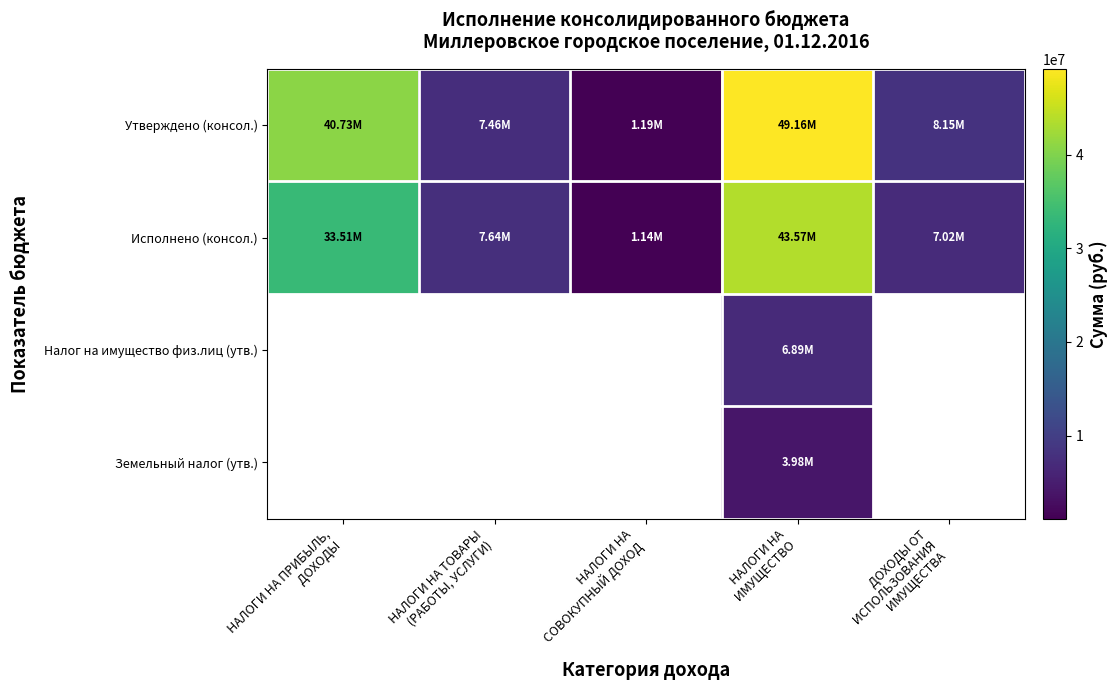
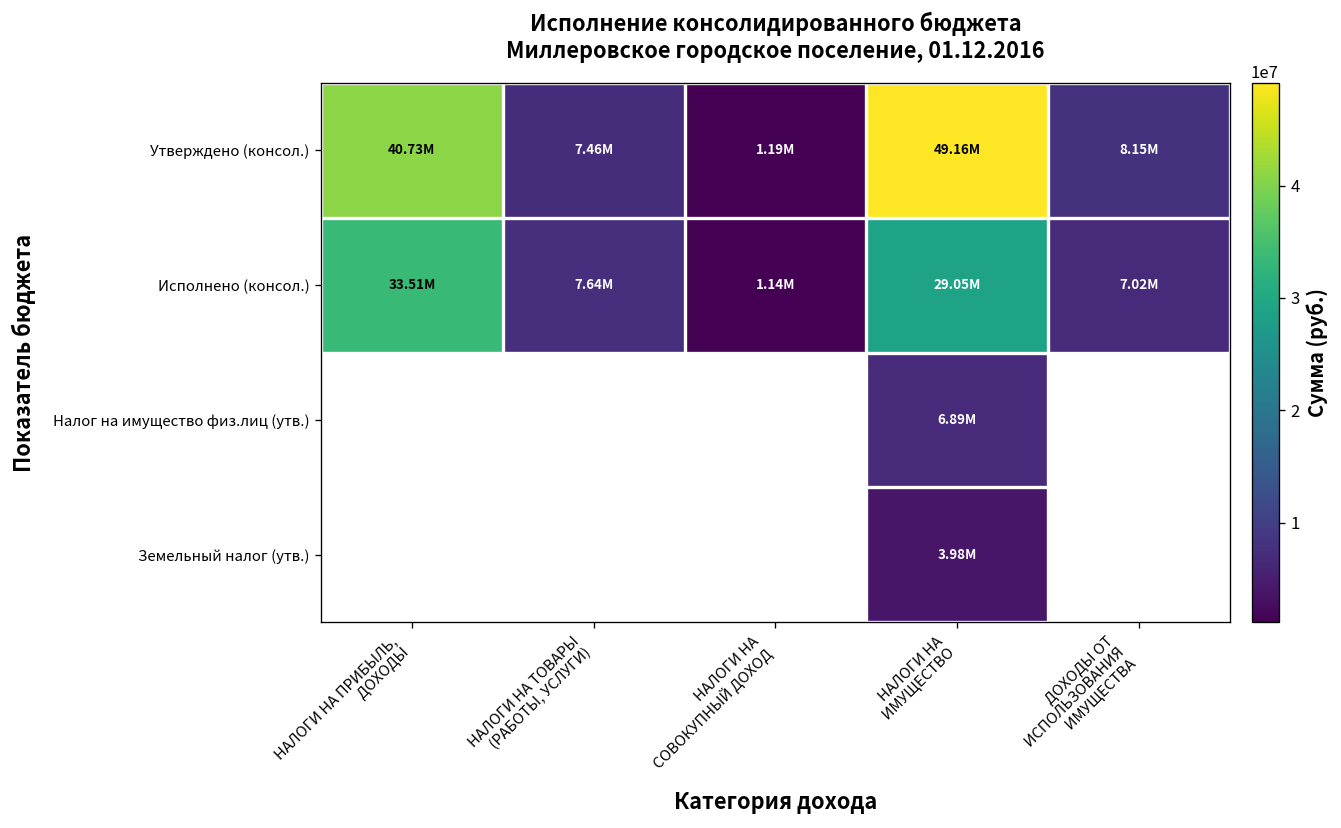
Исполнено (консол.), НАЛОГИ НА ИМУЩЕСТВО: 43.57M -> 29.05M
